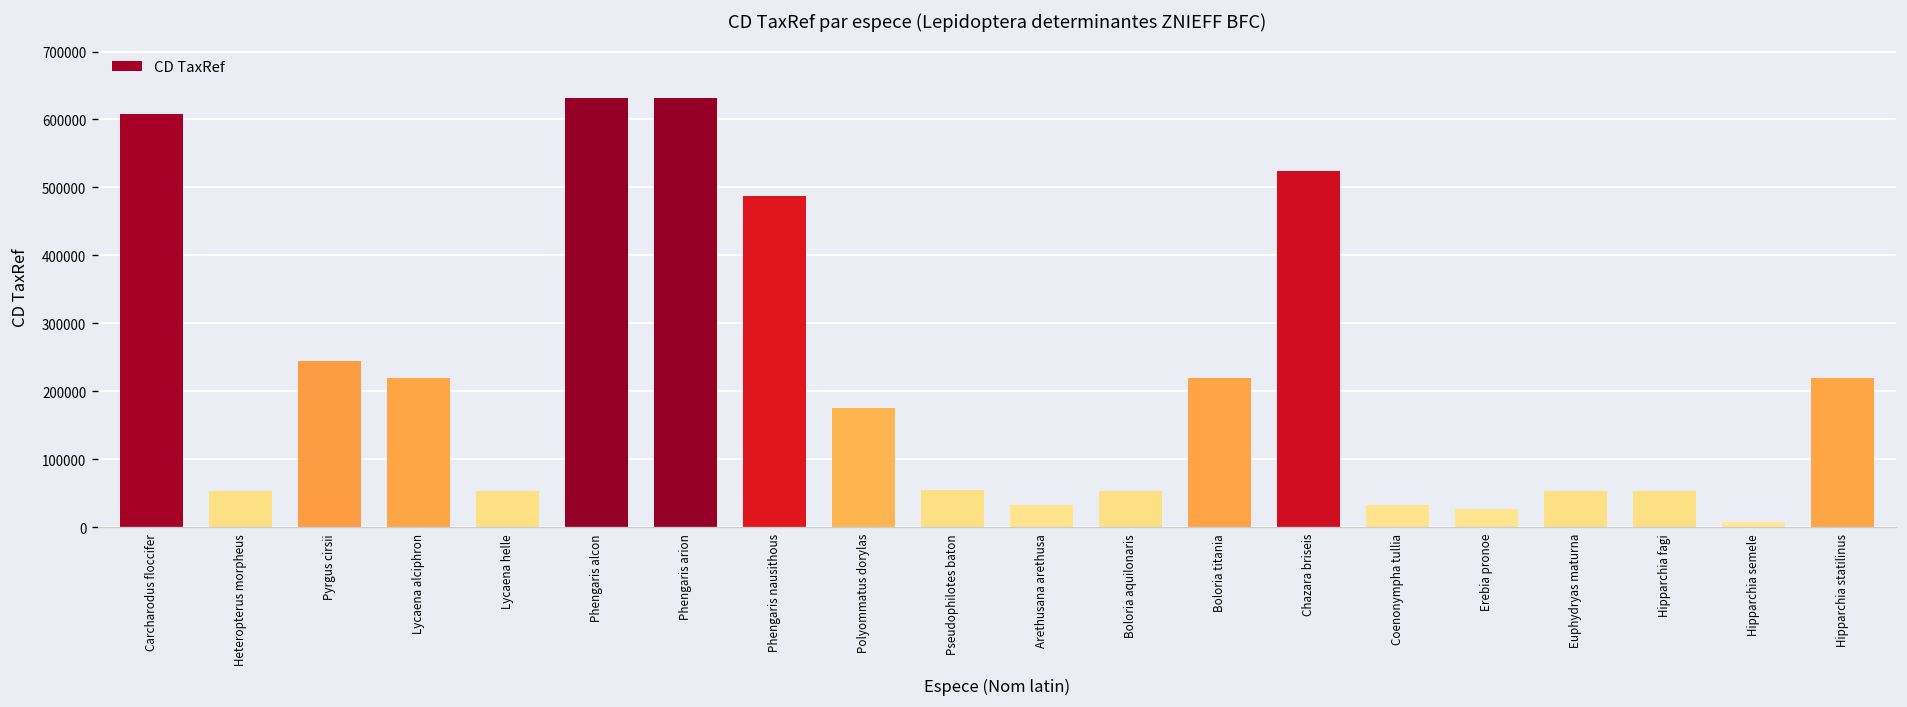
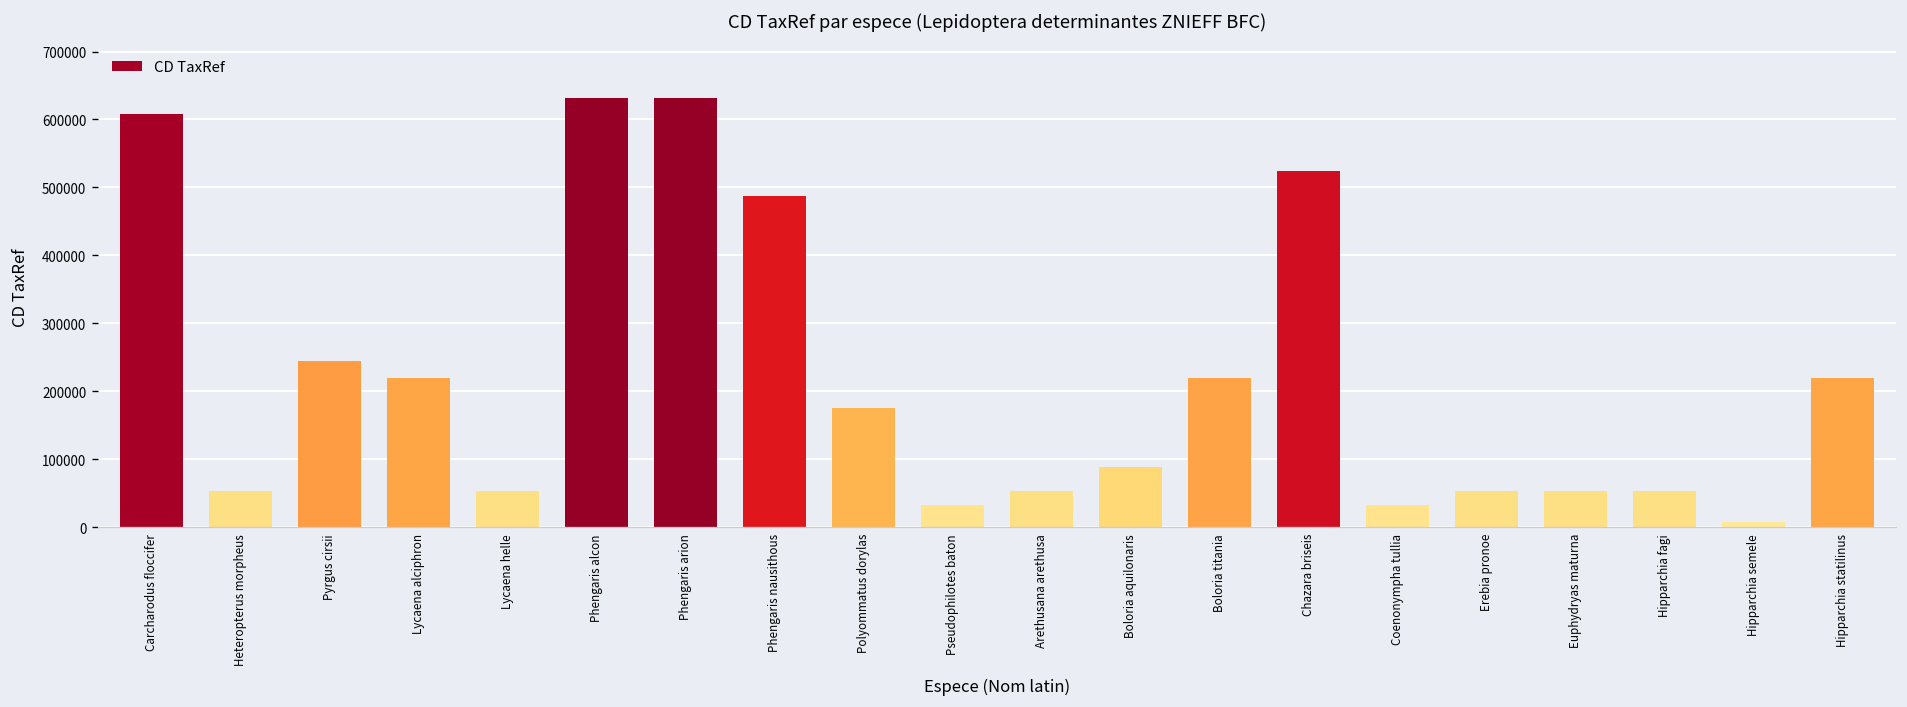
Pseudophilotes baton: 50000 -> 30000
Arethusana arethusa: 30000 -> 50000
Boloria aquilonaris: 50000 -> 90000
Erebia pronoe: 30000 -> 50000
